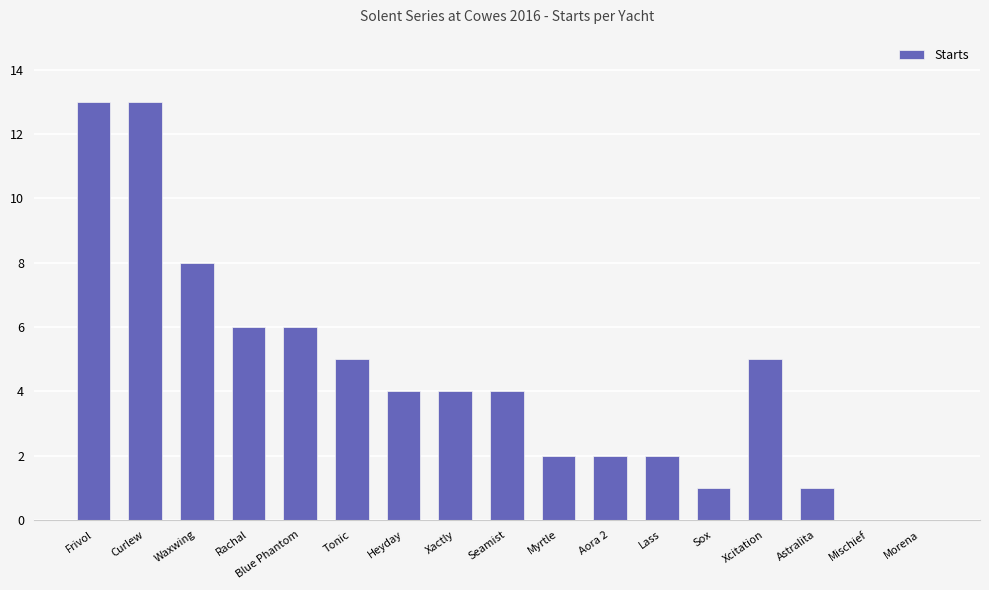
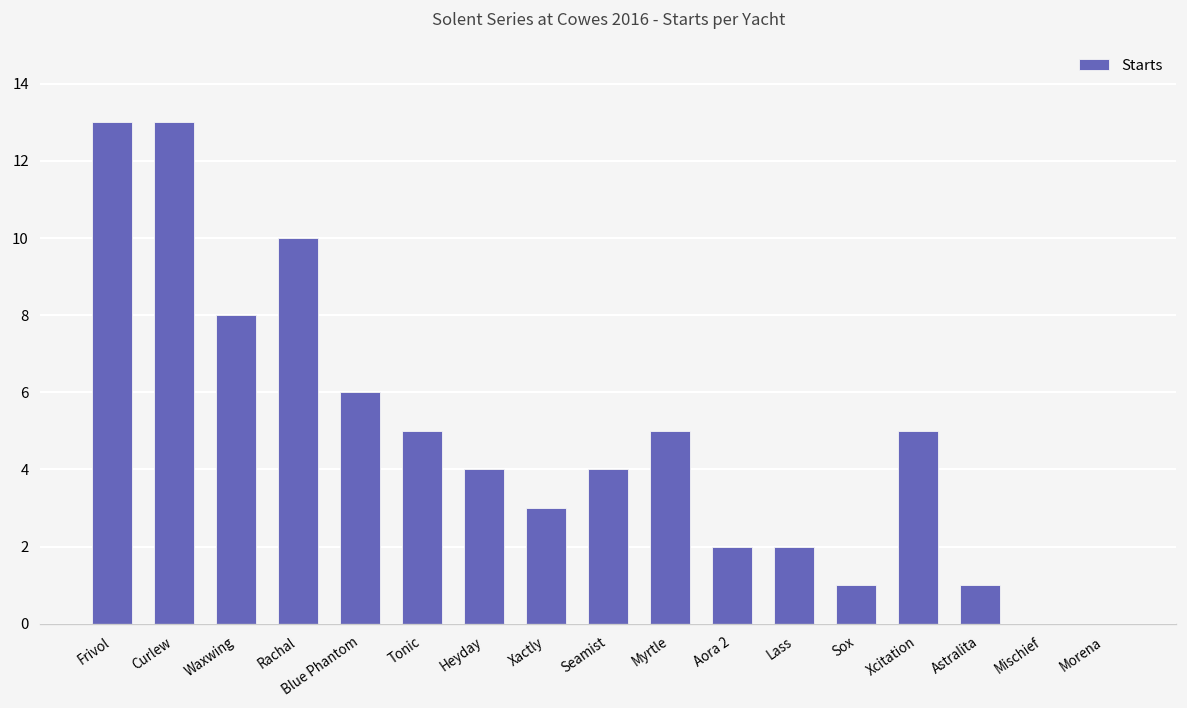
Rachal: 6 -> 10
Xactly: 4 -> 3
Myrtle: 2 -> 5
